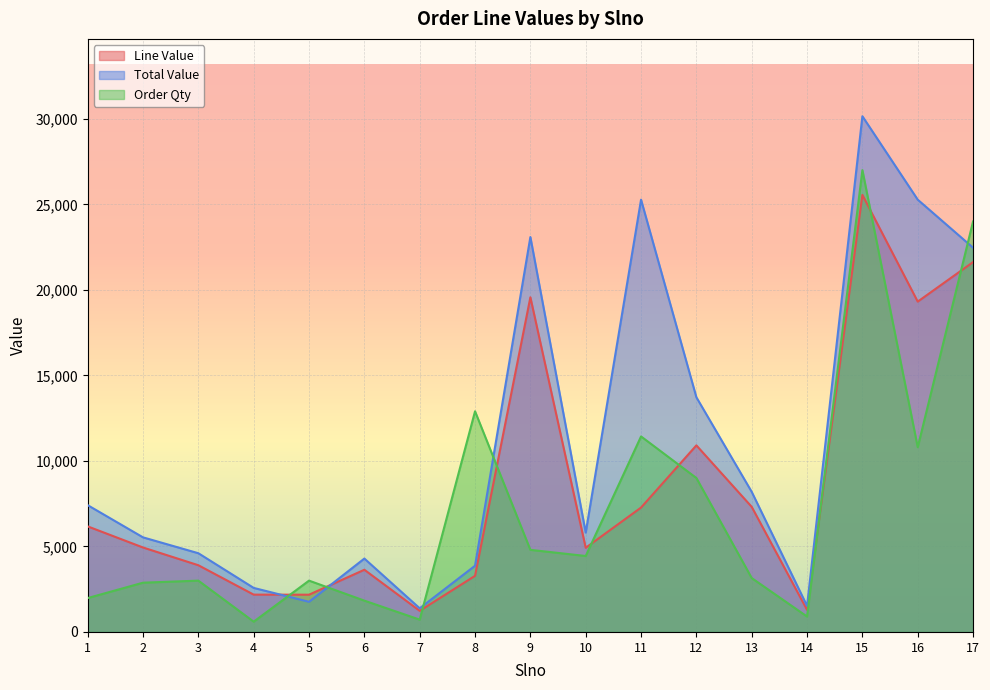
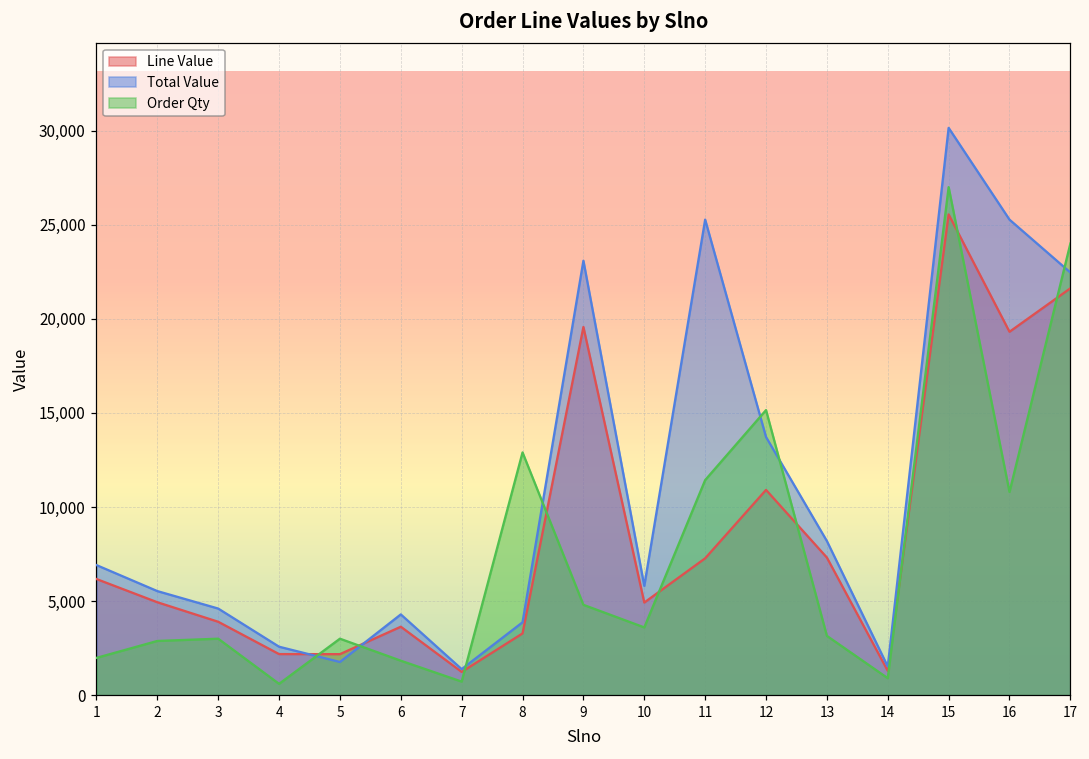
Total Value, 1: 7,400 -> 6,900
Order Qty, 10: 4,400 -> 3,600
Order Qty, 12: 9,000 -> 15,200
